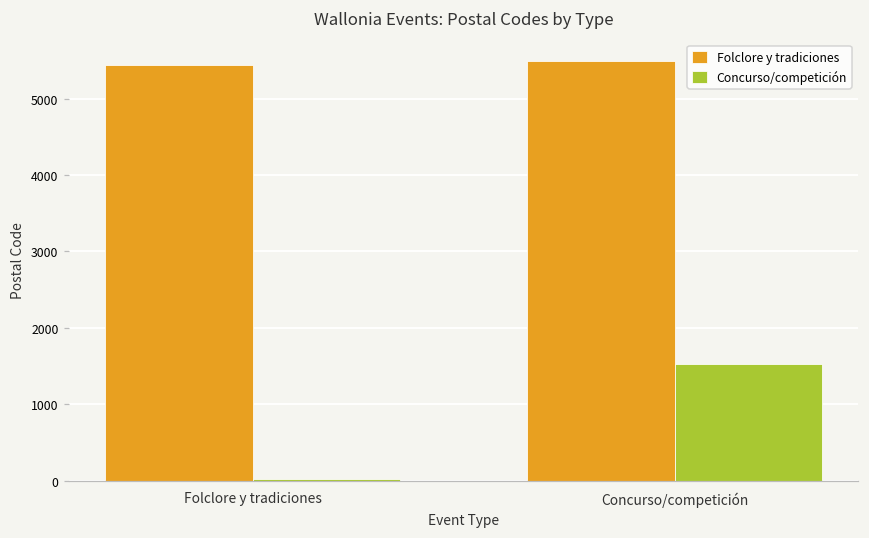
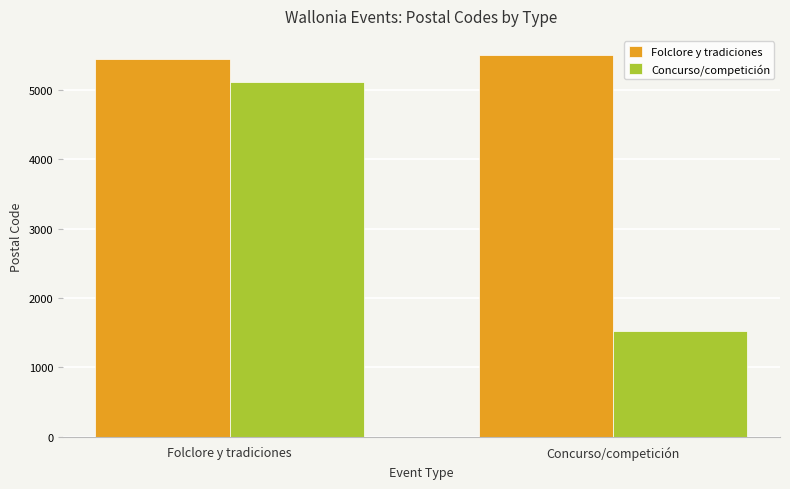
Concurso/competición, Folclore y tradiciones: 0 -> 5100
